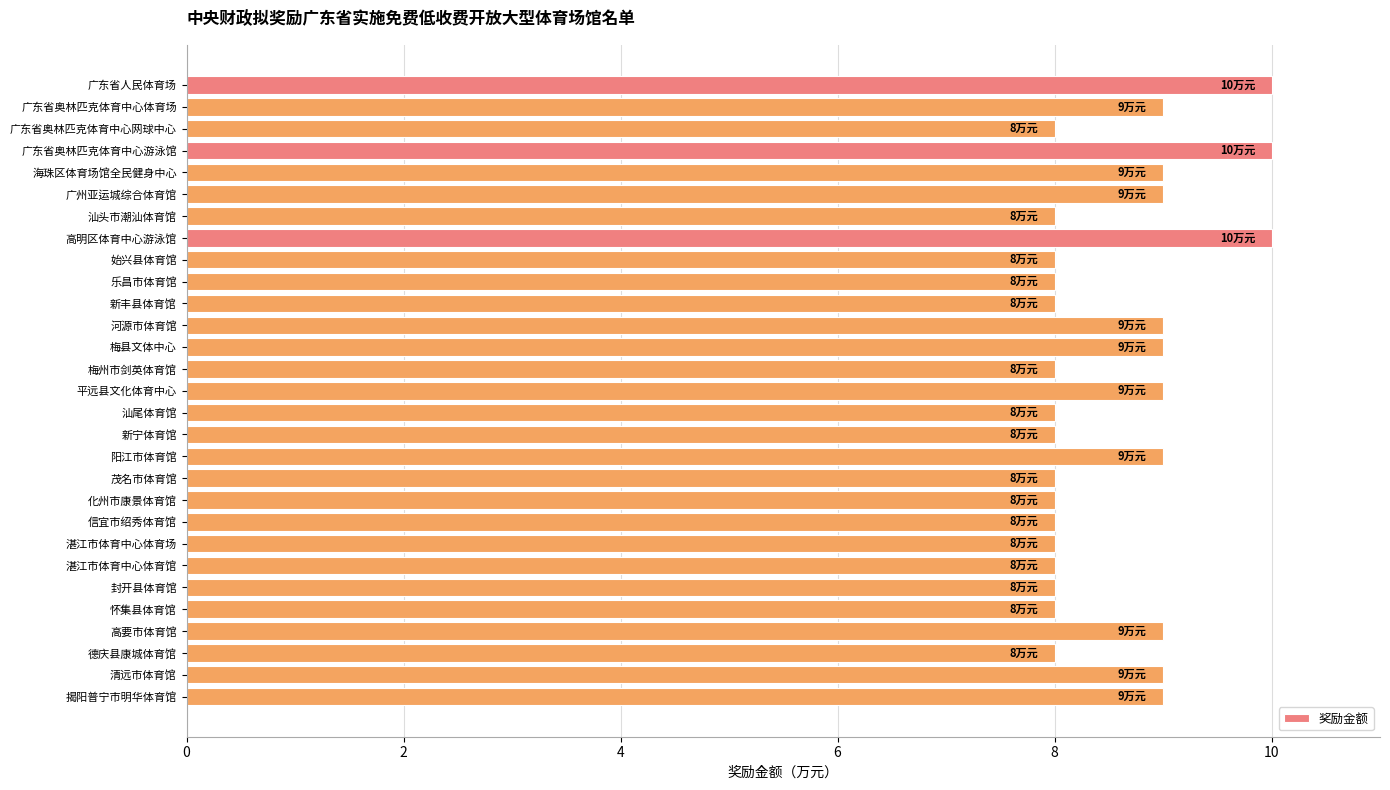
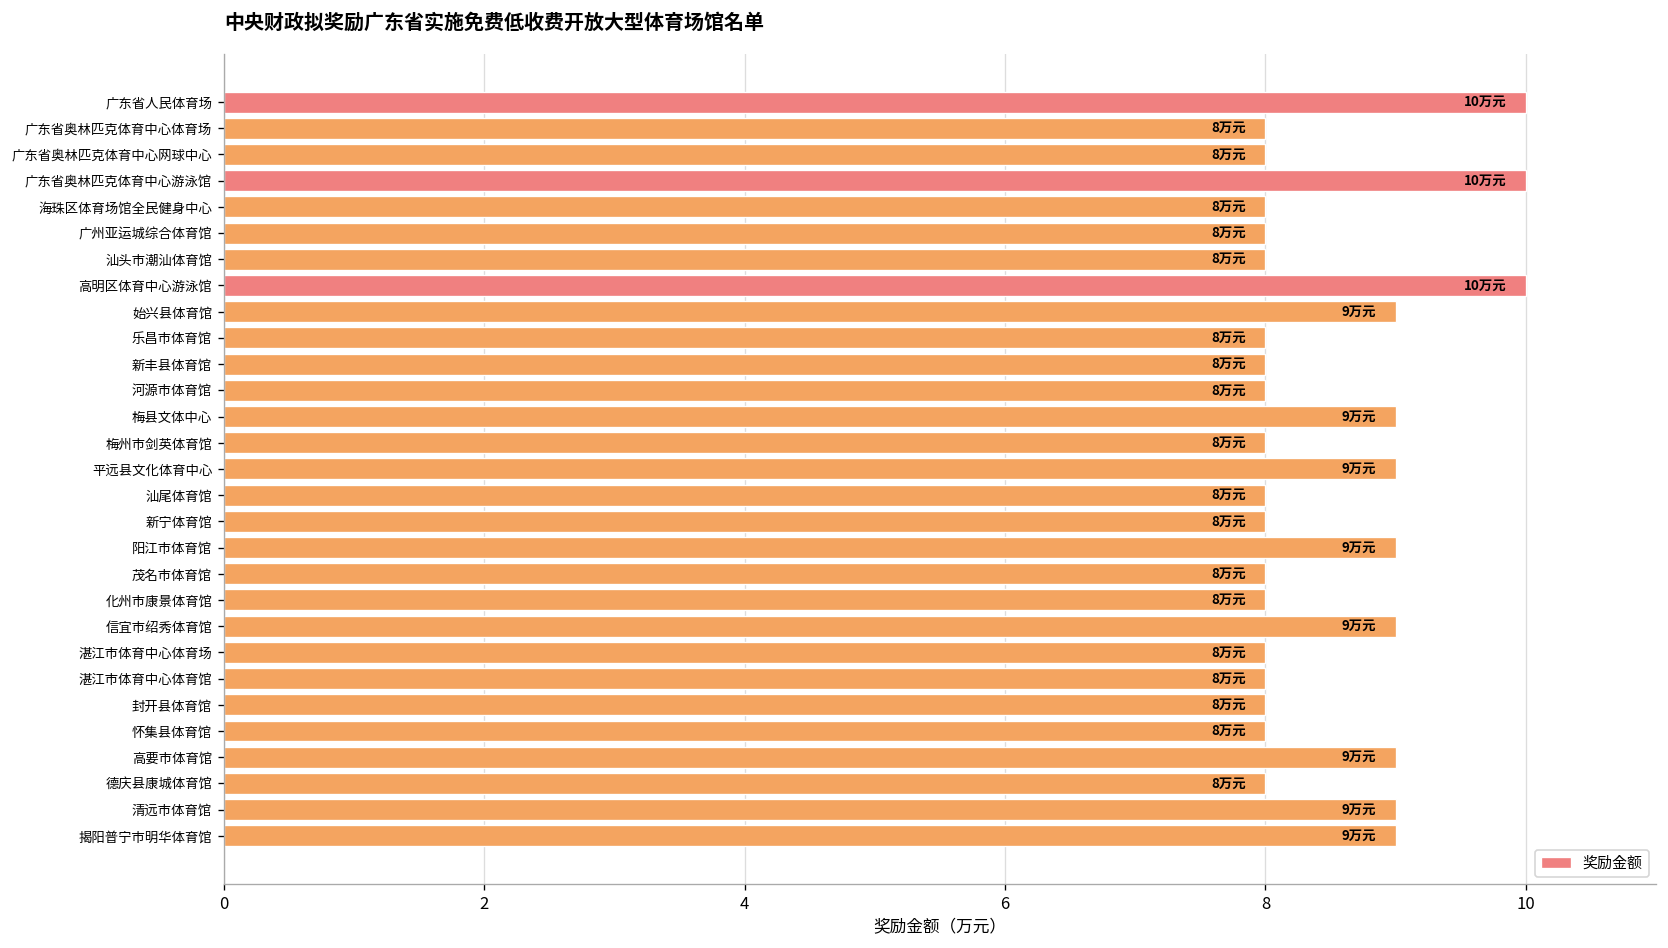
广东省奥林匹克体育中心体育场: 9 -> 8
海珠区体育场馆全民健身中心: 9 -> 8
广州亚运城综合体育馆: 9 -> 8
始兴县体育馆: 8 -> 9
河源市体育馆: 9 -> 8
信宜市绍秀体育馆: 8 -> 9
